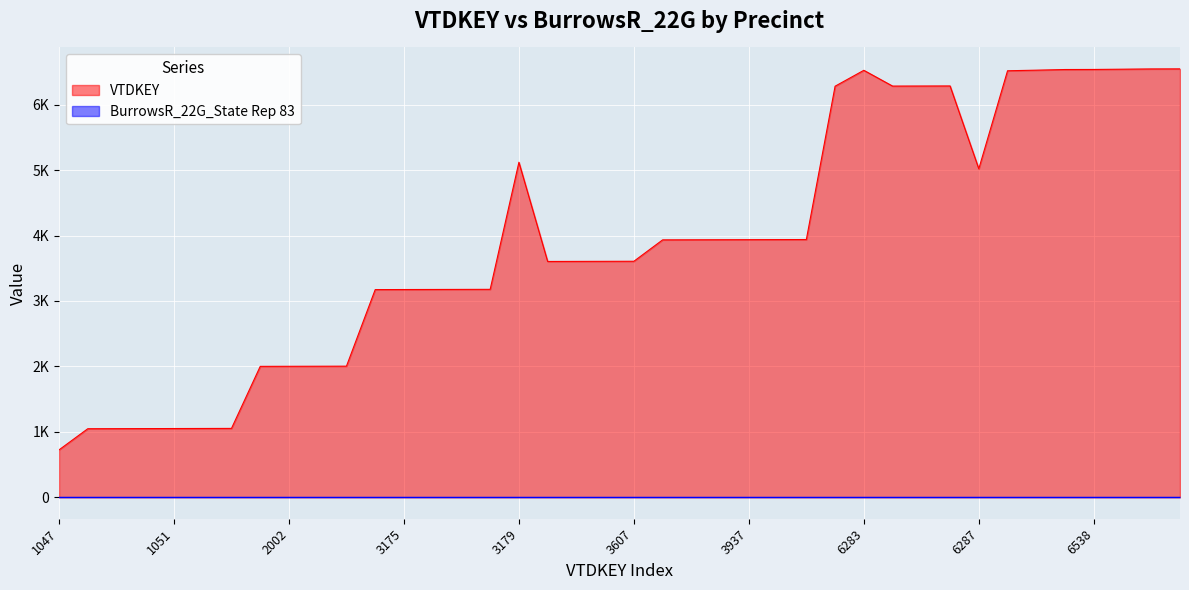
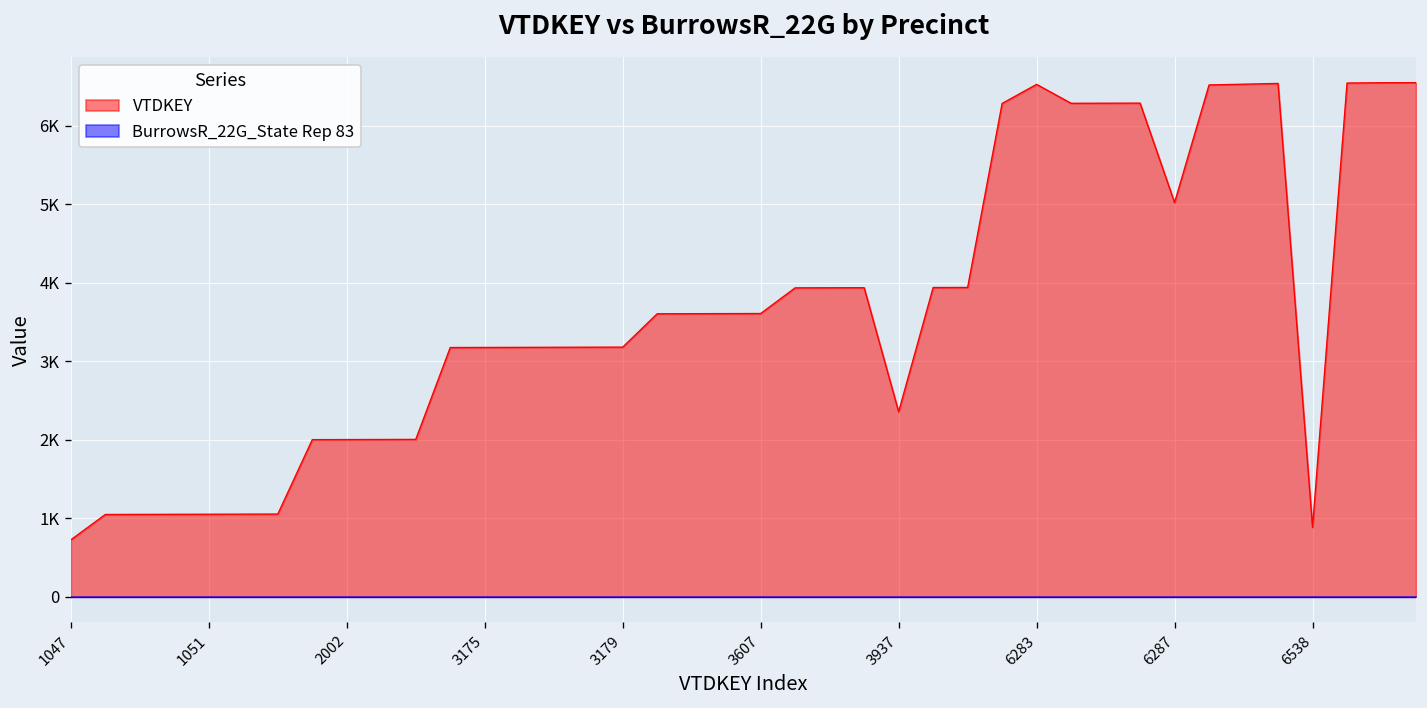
VTDKEY, 3179: 5100 -> 3200
VTDKEY, 3937: 3900 -> 2400
VTDKEY, 6538: 6500 -> 900
